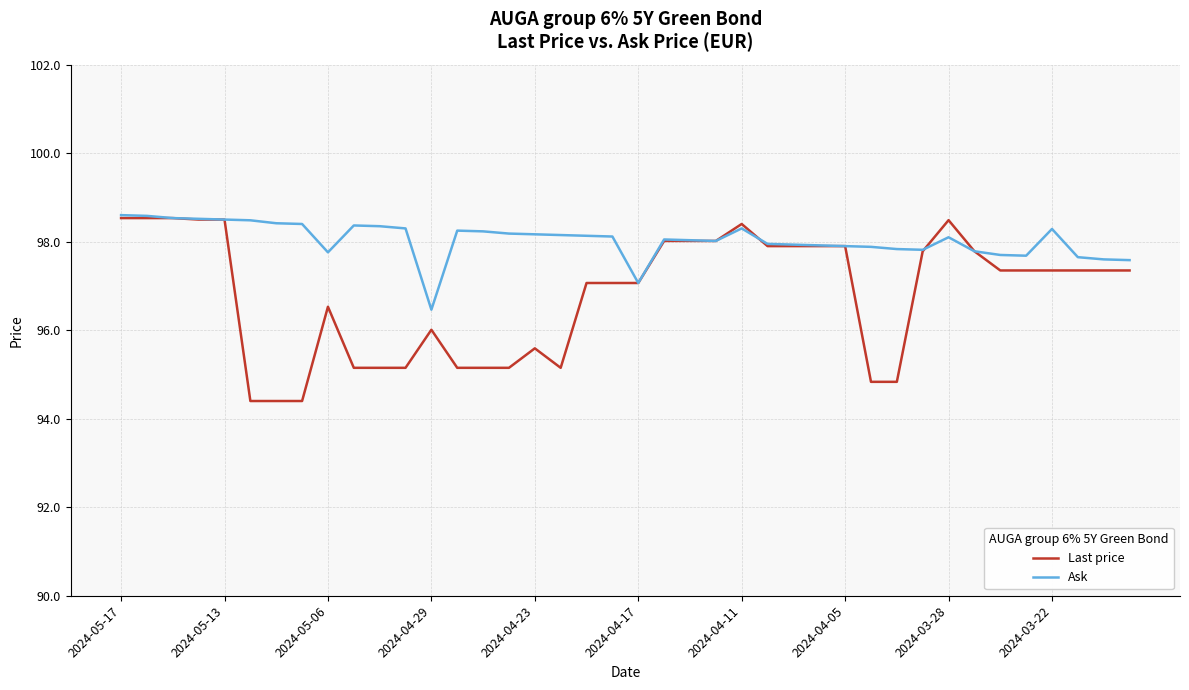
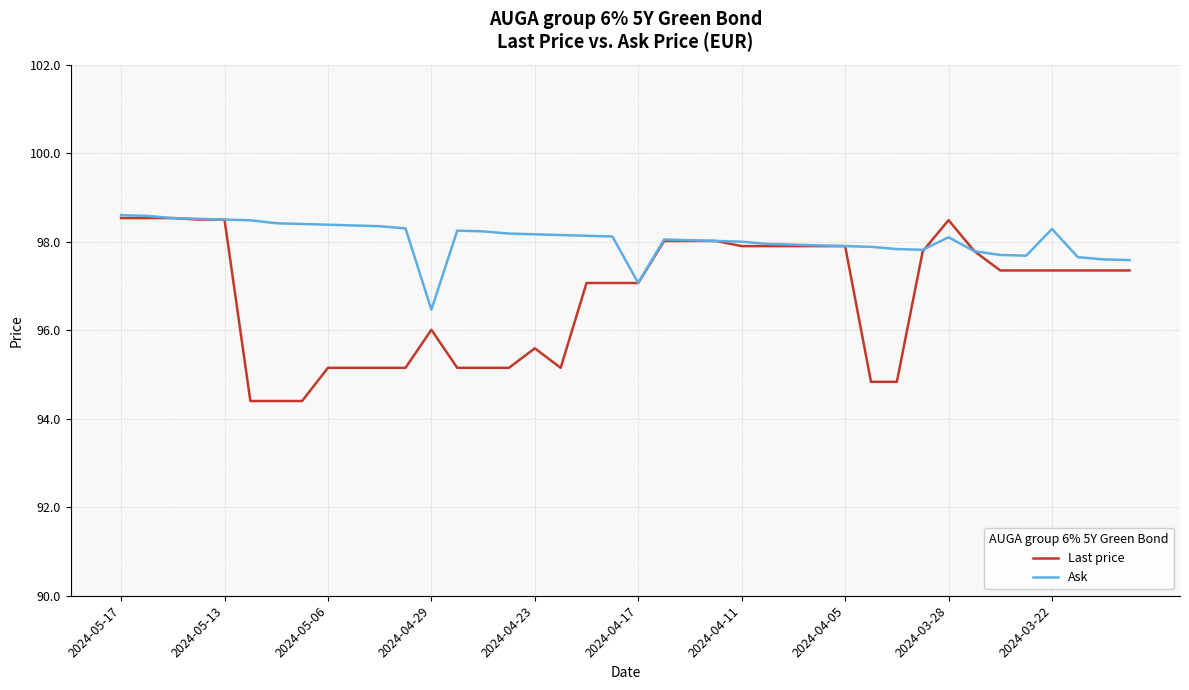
Last price, 2024-05-06: 96.5 -> 95.2
Ask, 2024-05-06: 97.8 -> 98.4
Last price, 2024-04-11: 98.4 -> 97.9
Ask, 2024-04-11: 98.3 -> 98.0
